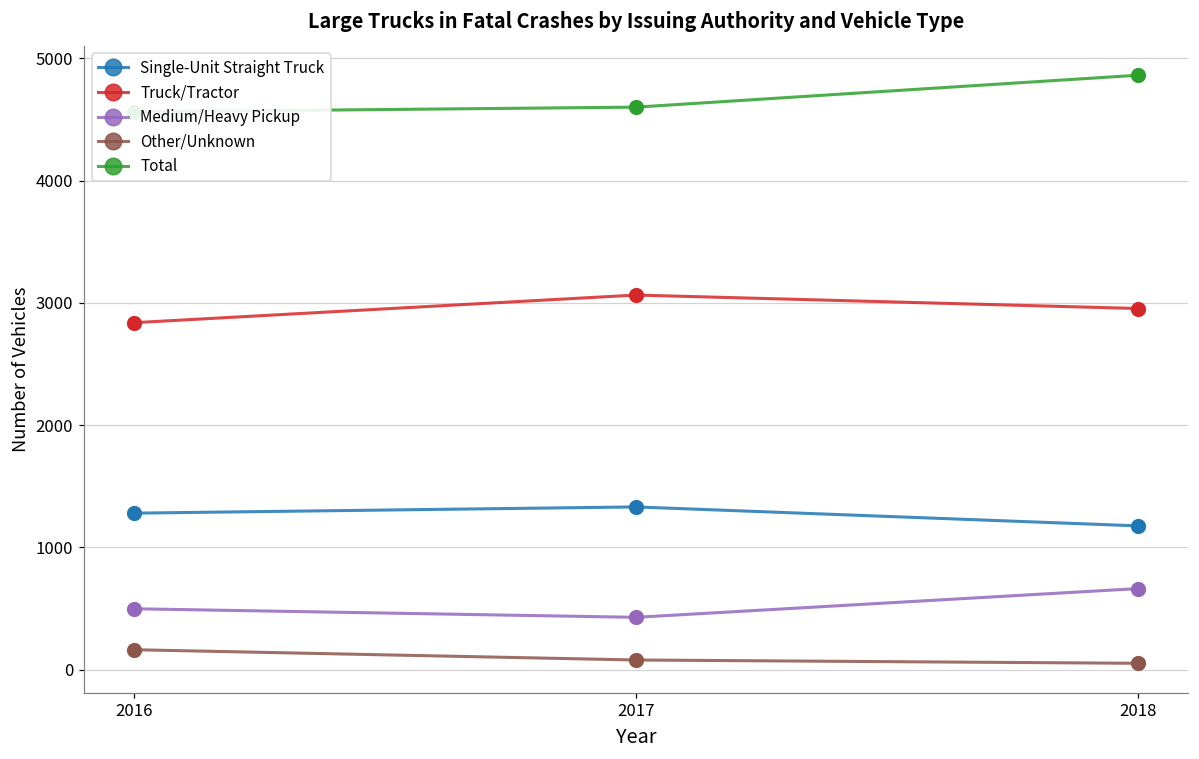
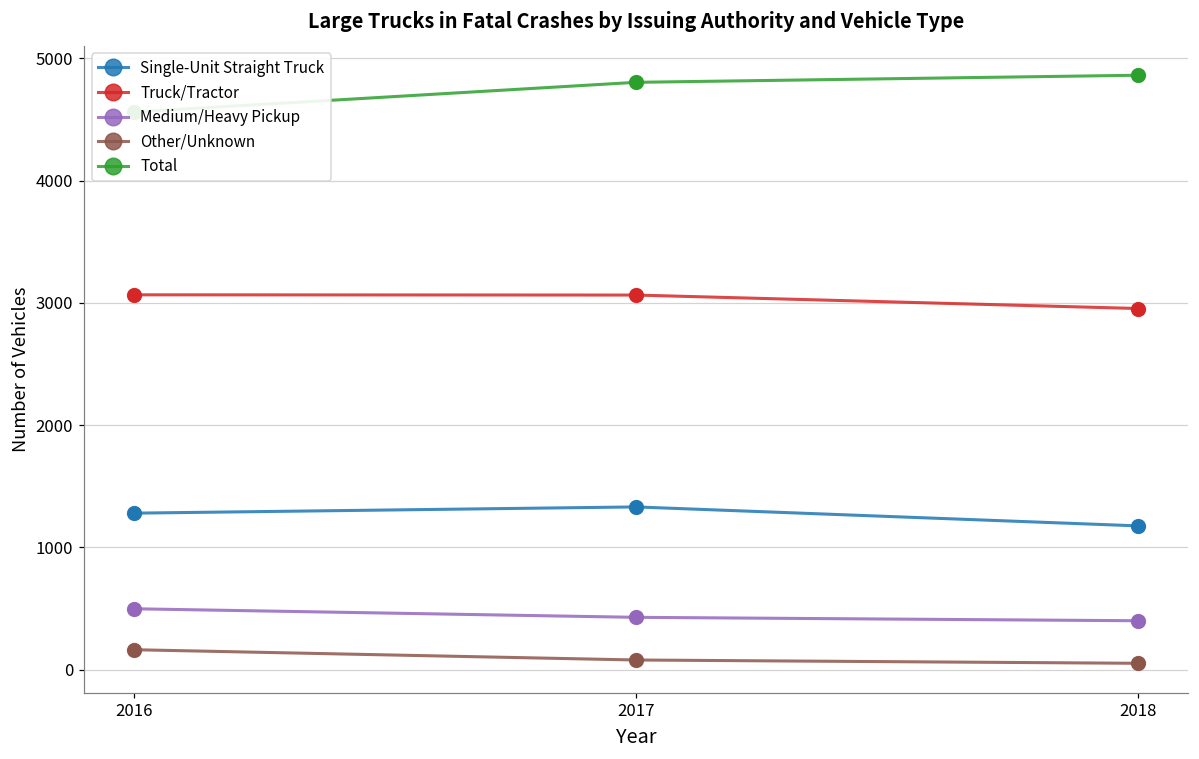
Truck/Tractor, 2016: 2840 -> 3070
Total, 2017: 4600 -> 4800
Medium/Heavy Pickup, 2018: 660 -> 400
